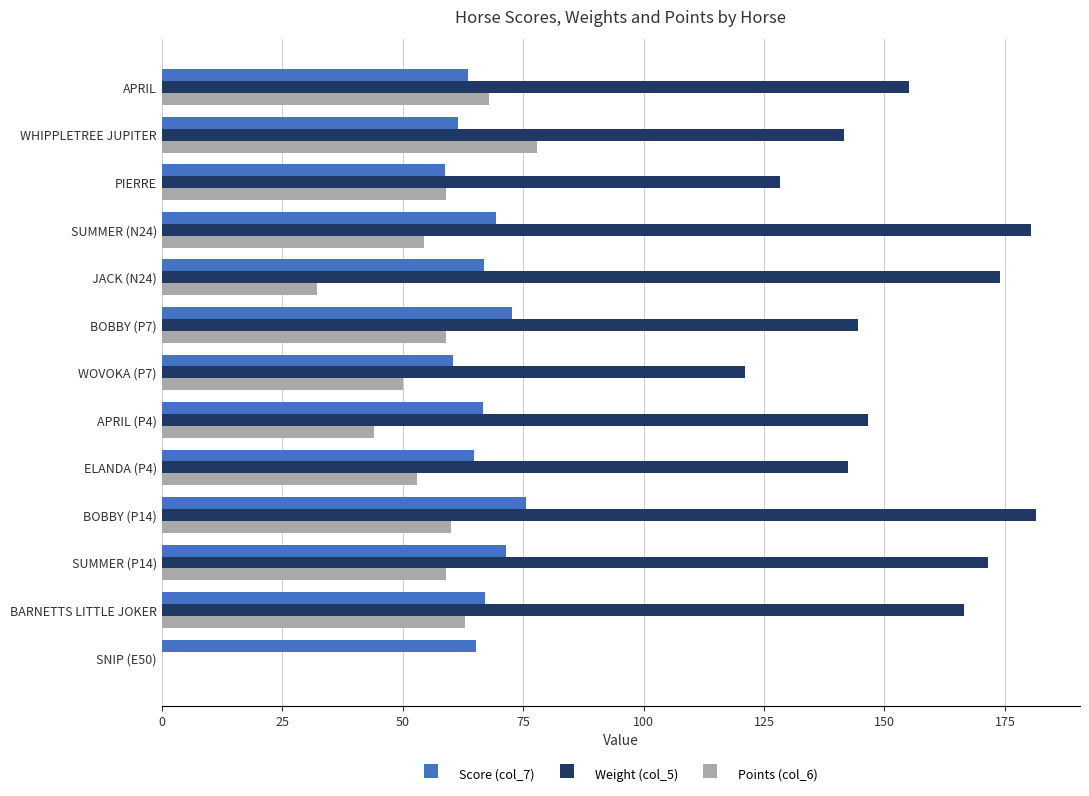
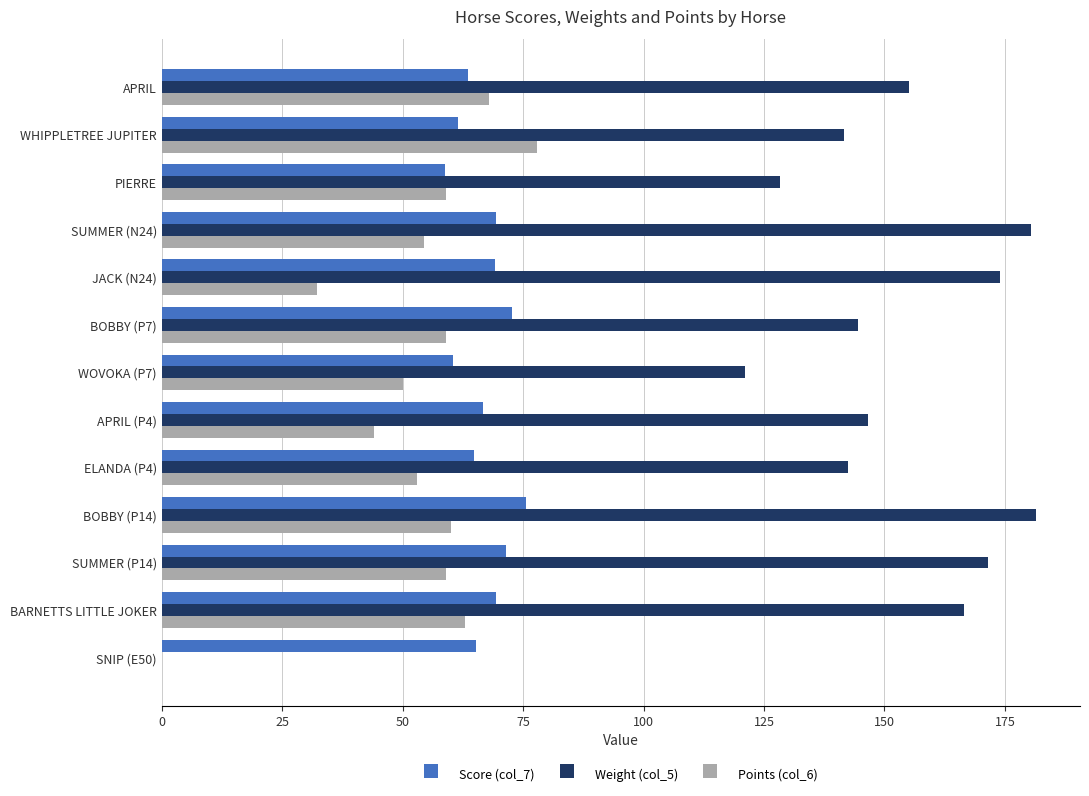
Score (col_7), JACK (N24): 67 -> 69
Score (col_7), BARNETTS LITTLE JOKER: 67 -> 69
